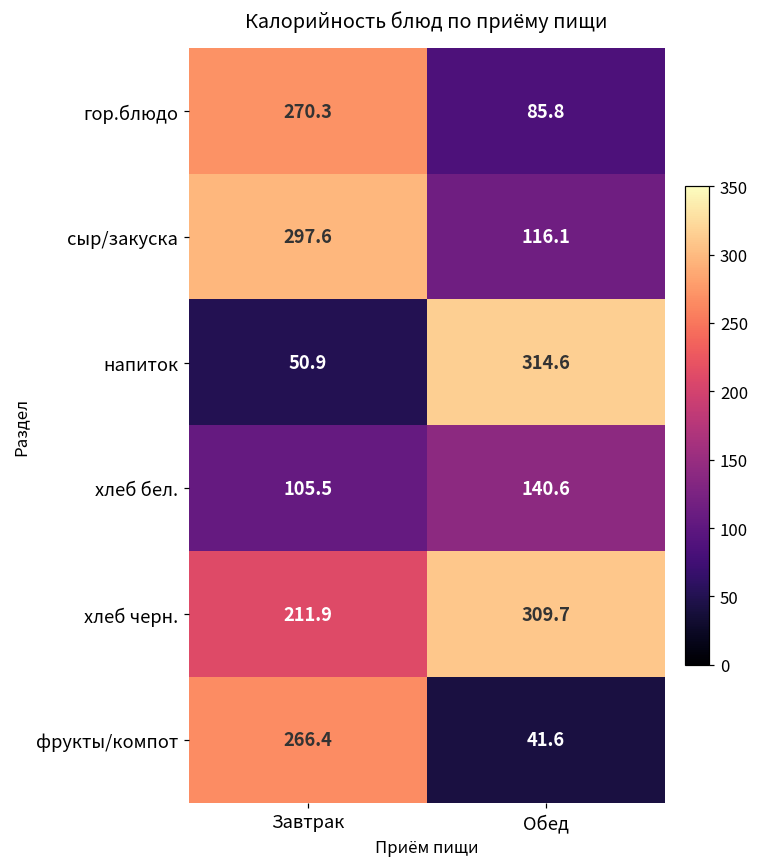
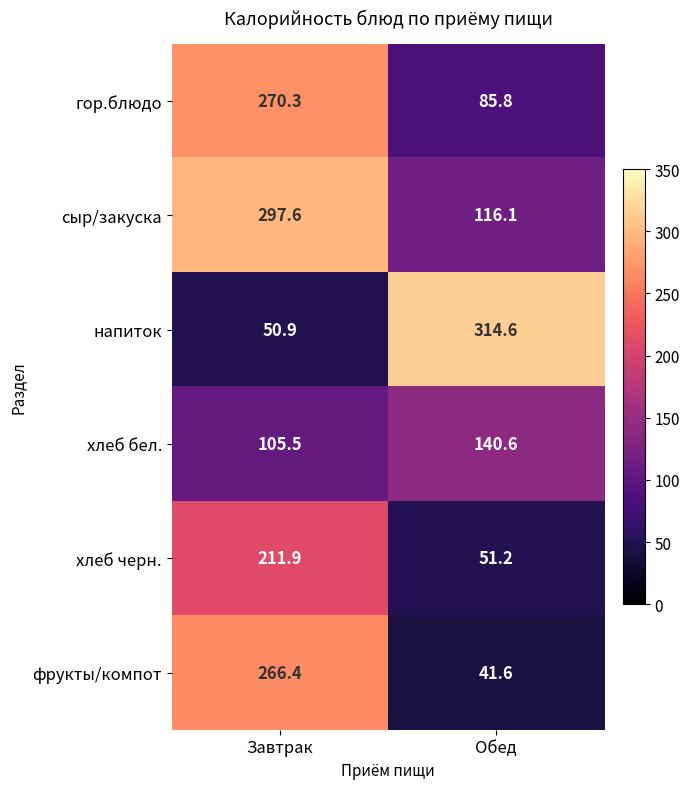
хлеб черн., Обед: 309.7 -> 51.2
